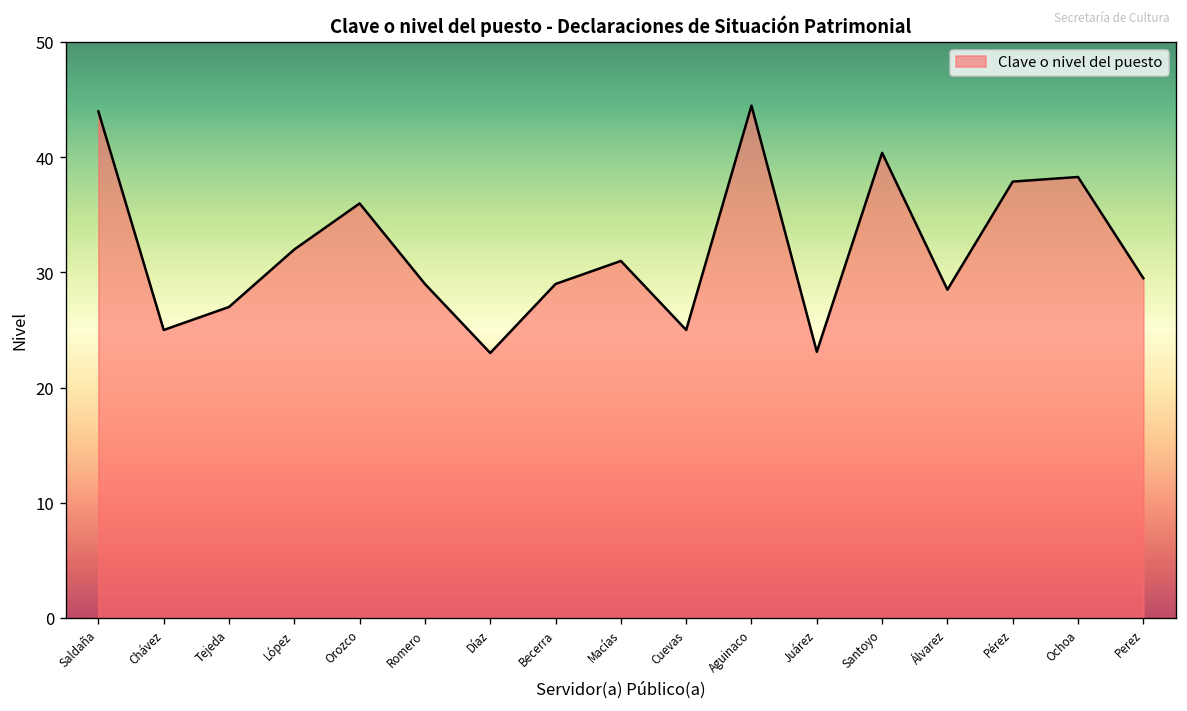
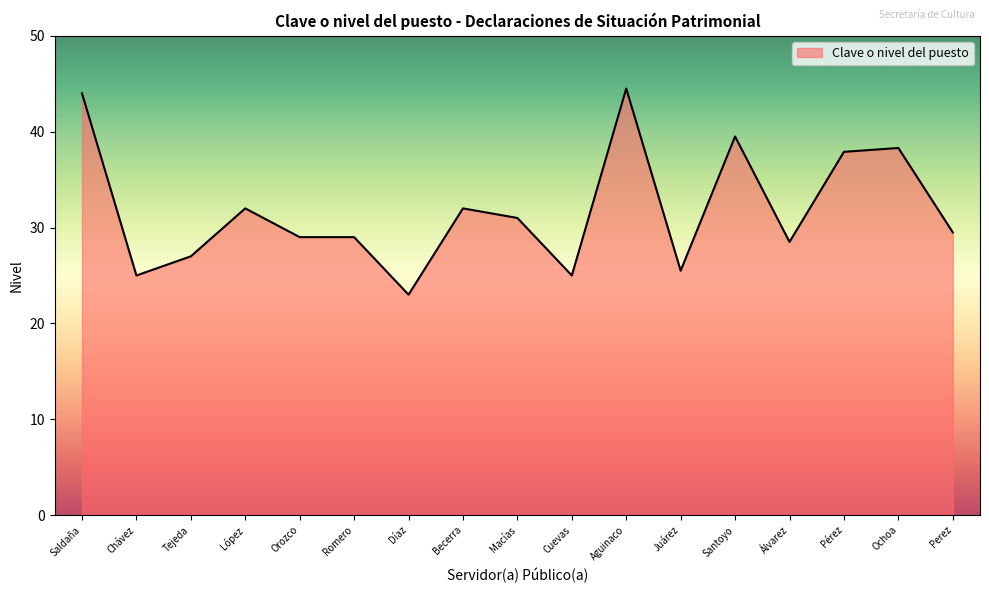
Orozco: 36 -> 29
Becerra: 29 -> 32
Juárez: 23 -> 26
Santoyo: 40.4 -> 39.5
